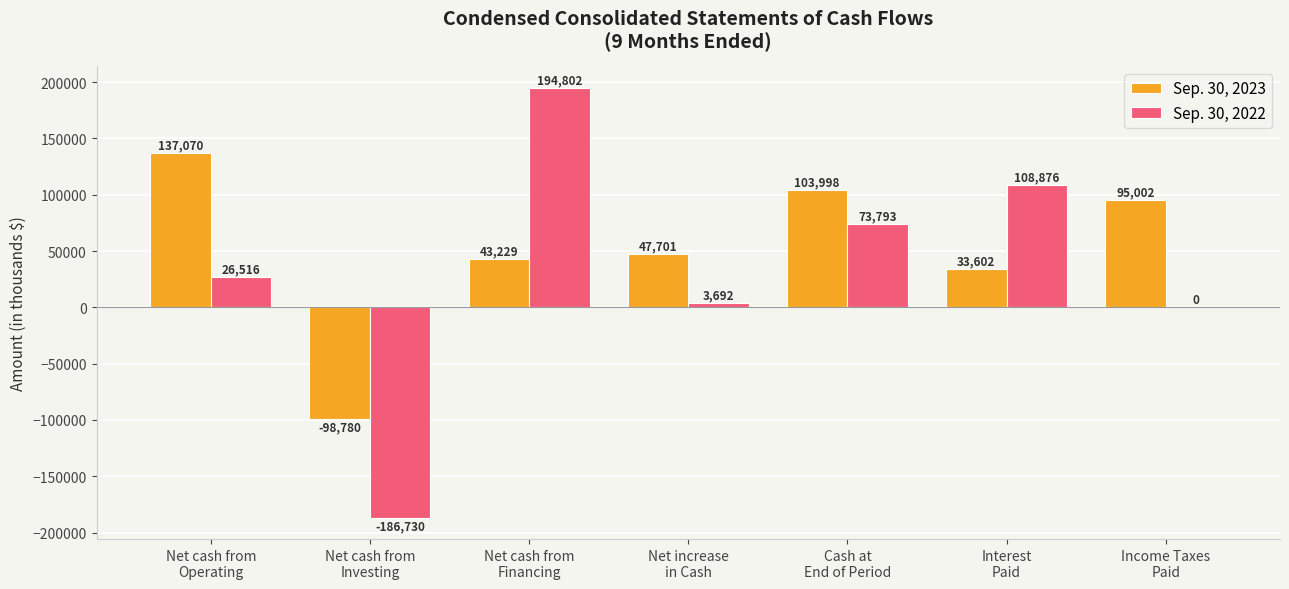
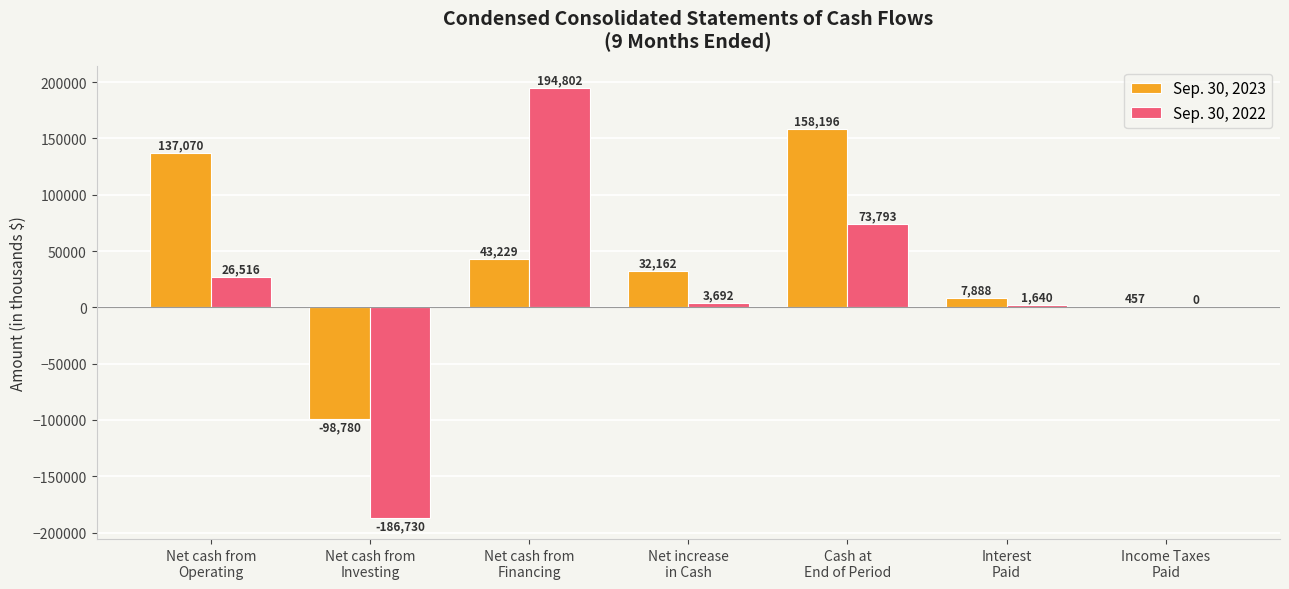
Sep. 30, 2023, Net increase in Cash: 47,701 -> 32,162
Sep. 30, 2023, Cash at End of Period: 103,998 -> 158,196
Sep. 30, 2023, Interest Paid: 33,602 -> 7,888
Sep. 30, 2022, Interest Paid: 108,876 -> 1,640
Sep. 30, 2023, Income Taxes Paid: 95,002 -> 457
